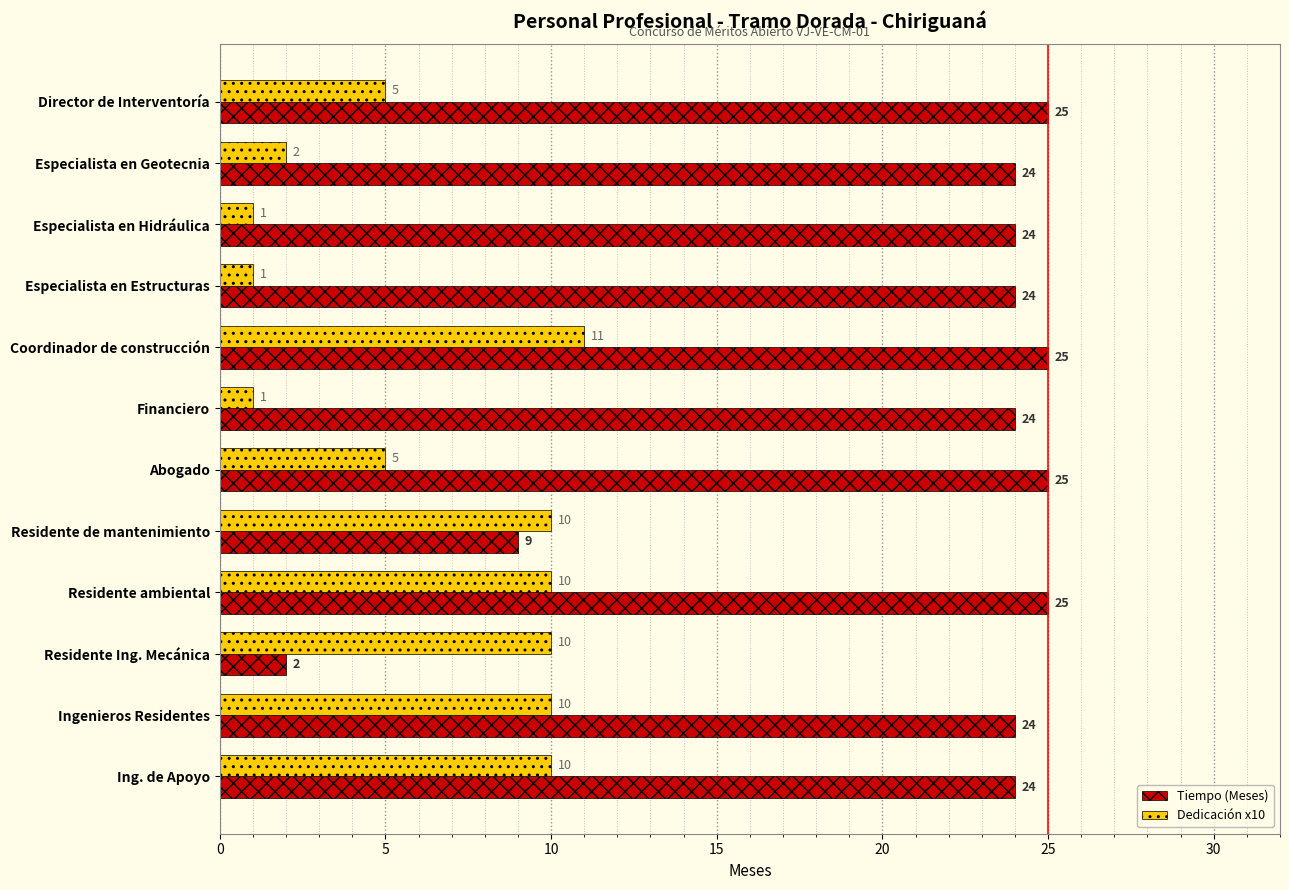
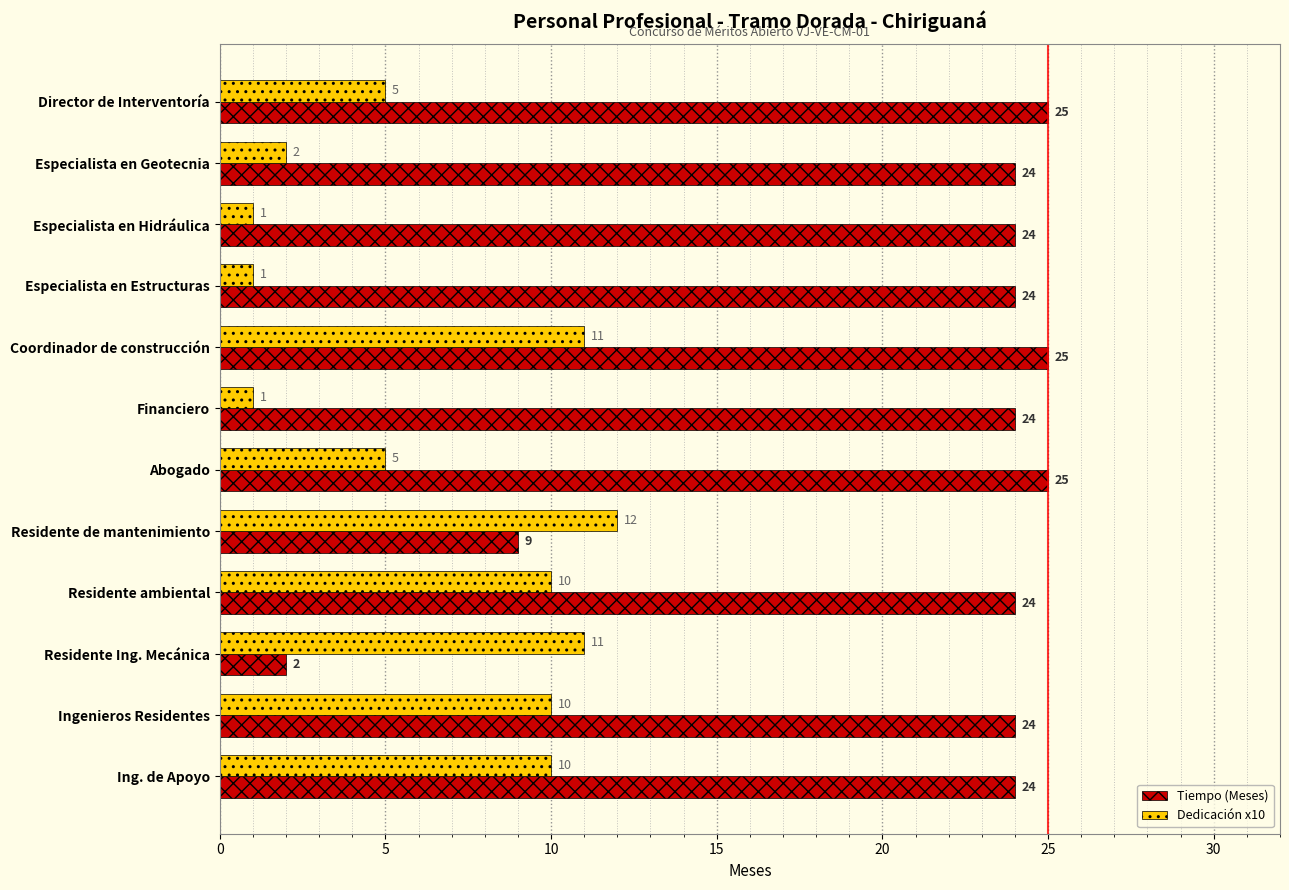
Dedicación x10, Residente de mantenimiento: 10 -> 12
Tiempo (Meses), Residente ambiental: 25 -> 24
Dedicación x10, Residente Ing. Mecánica: 10 -> 11
